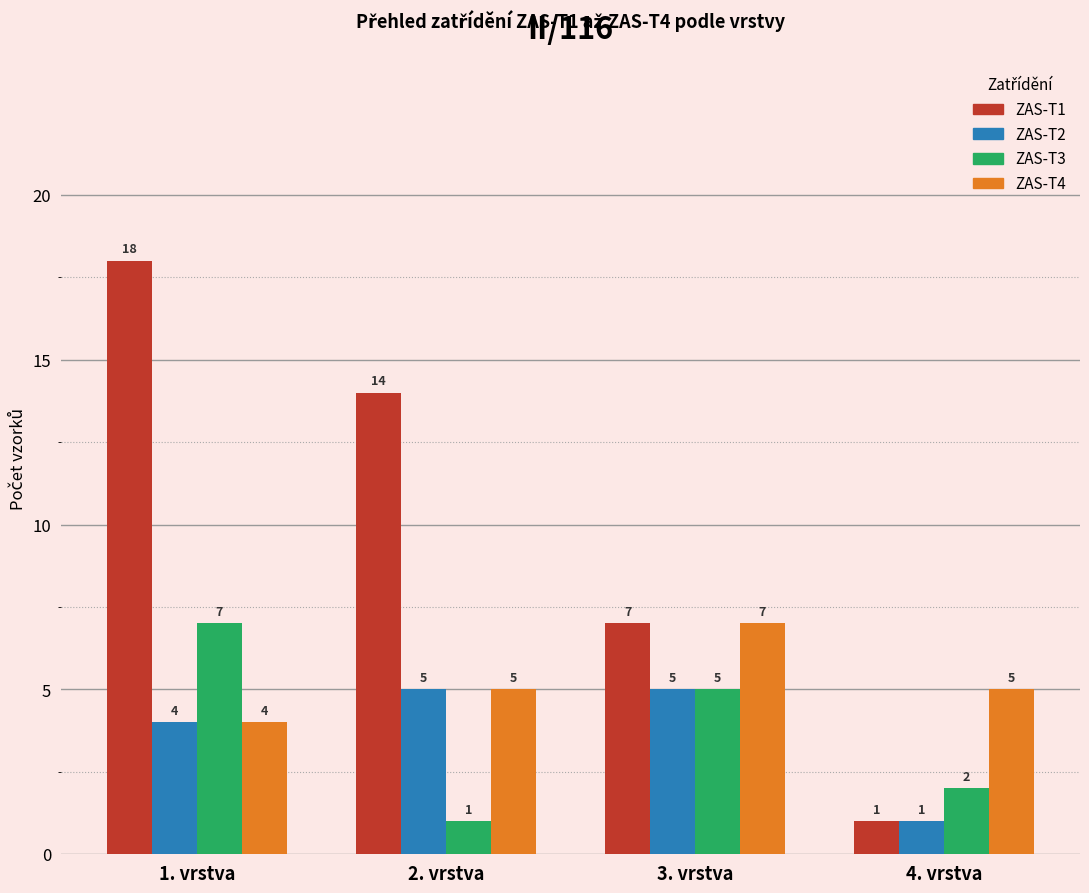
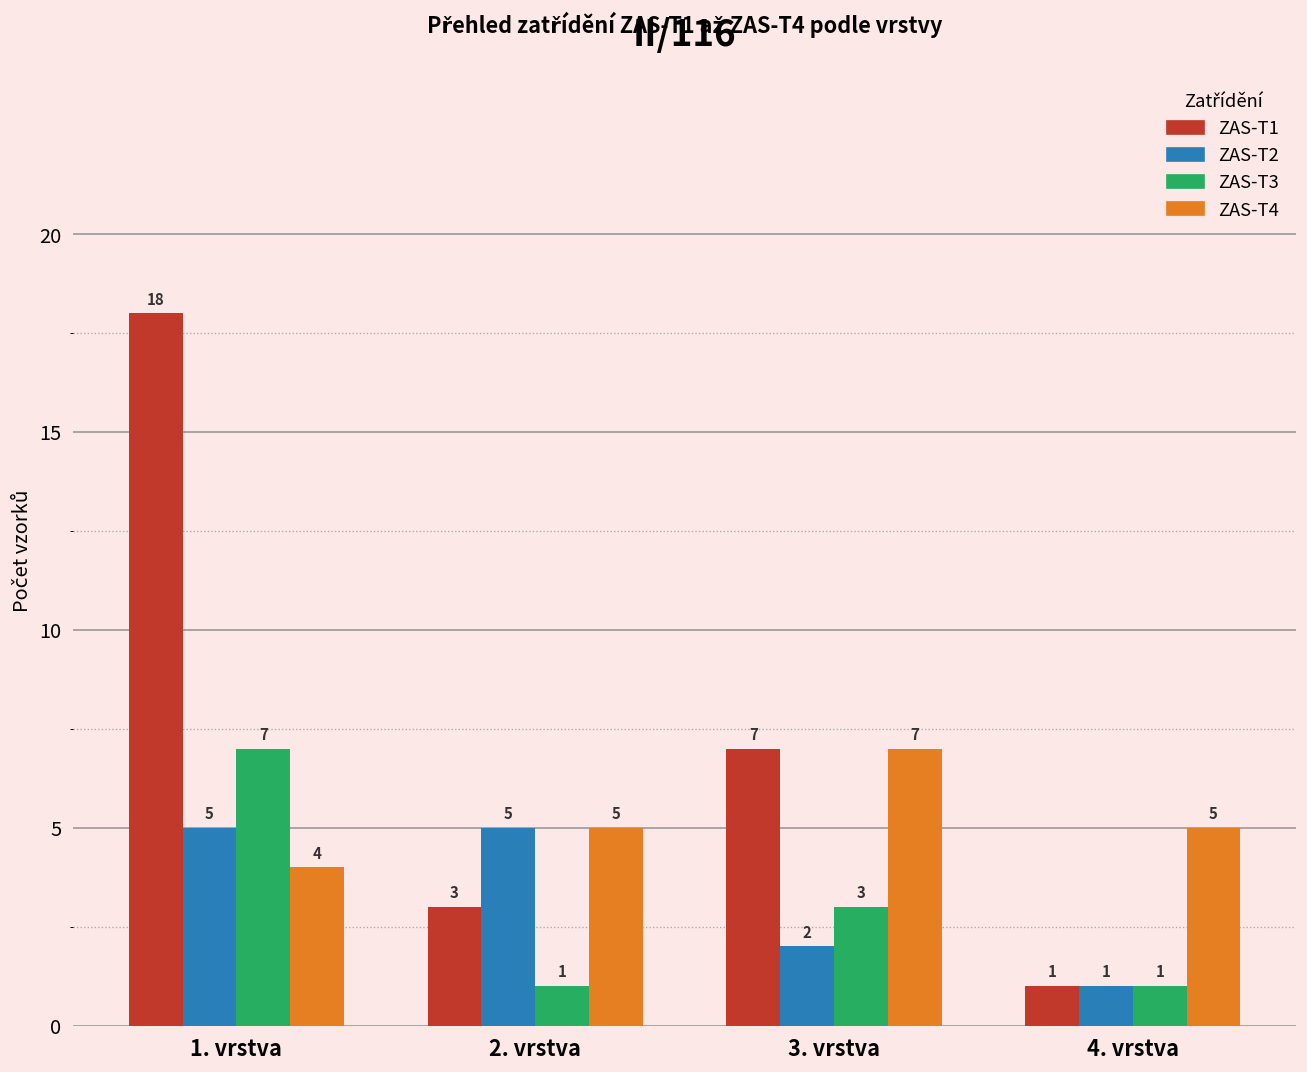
ZAS-T2, 1. vrstva: 4 -> 5
ZAS-T1, 2. vrstva: 14 -> 3
ZAS-T2, 3. vrstva: 5 -> 2
ZAS-T3, 3. vrstva: 5 -> 3
ZAS-T3, 4. vrstva: 2 -> 1
